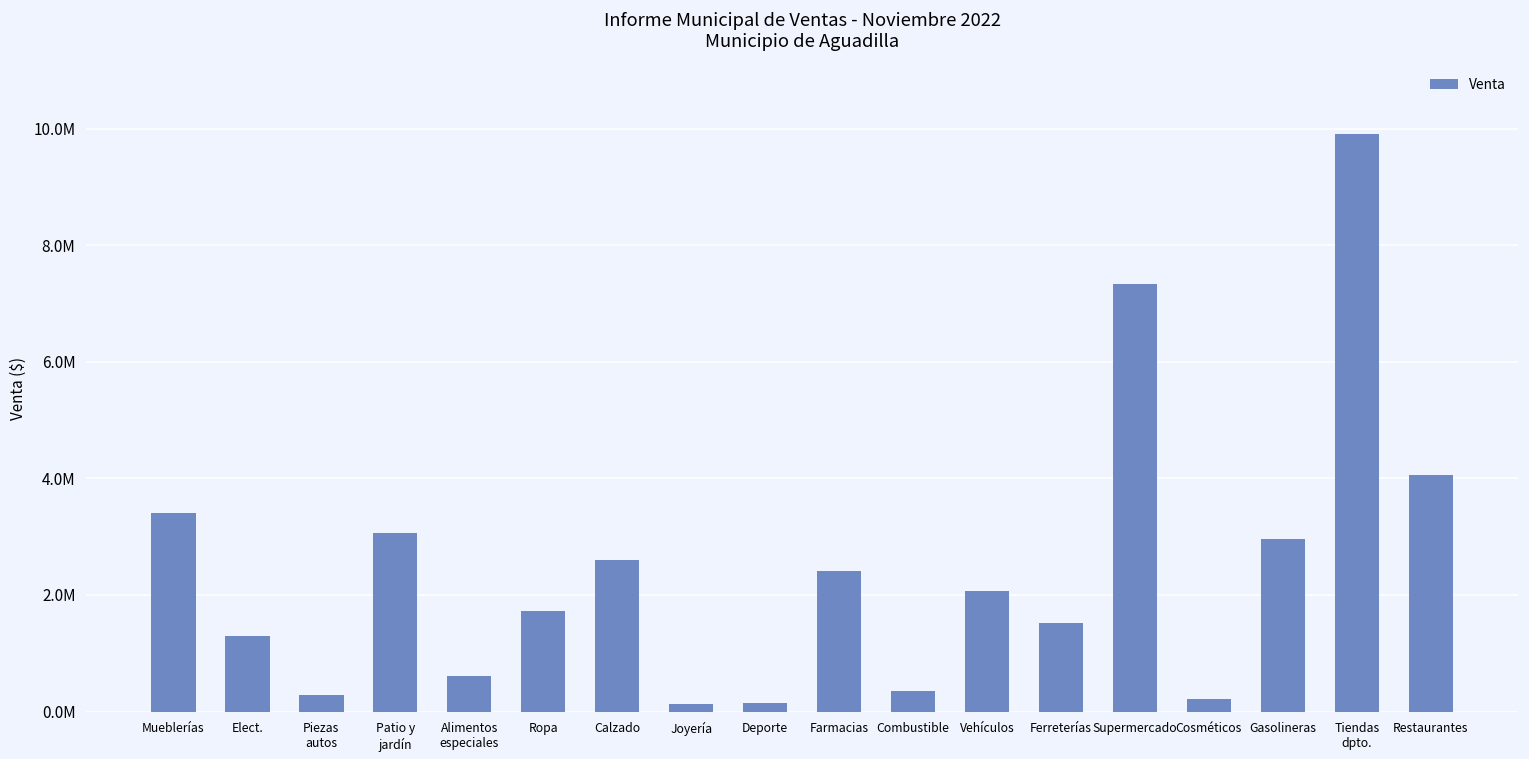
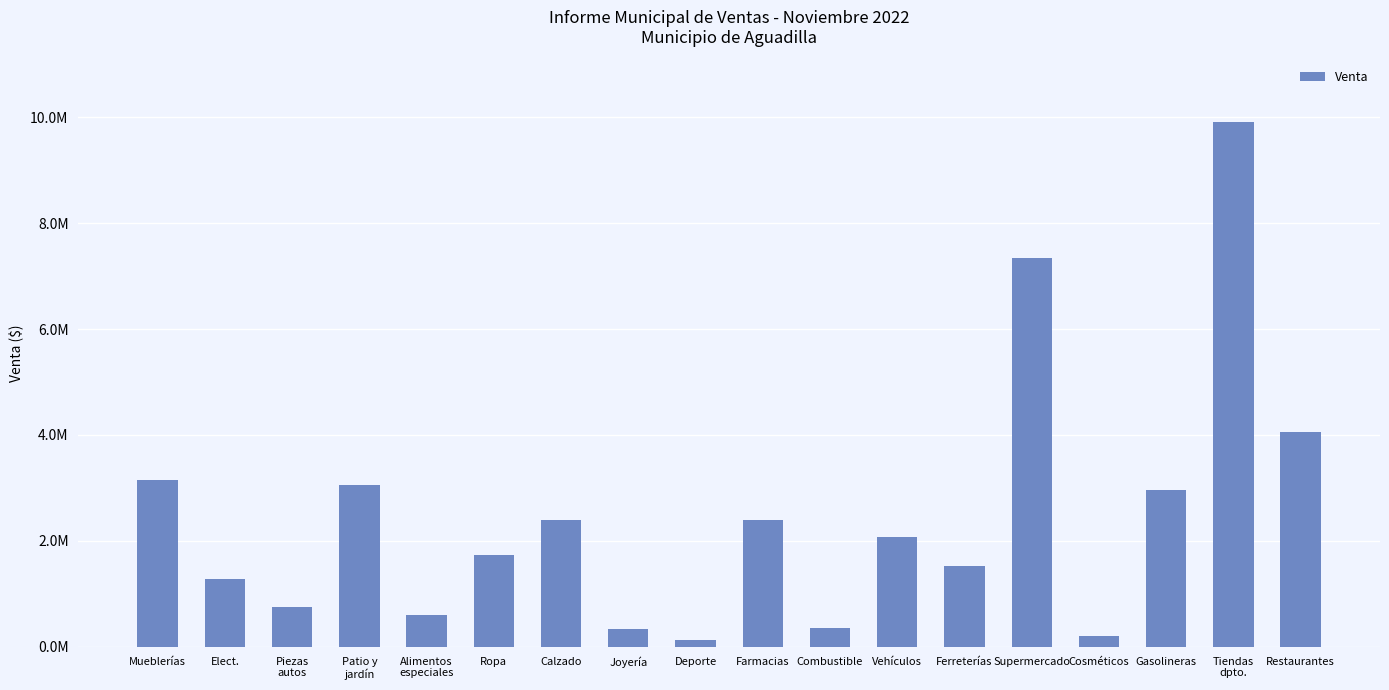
Mueblerías: 3400000 -> 3100000
Piezas autos: 300000 -> 700000
Calzado: 2600000 -> 2400000
Joyería: 100000 -> 300000
